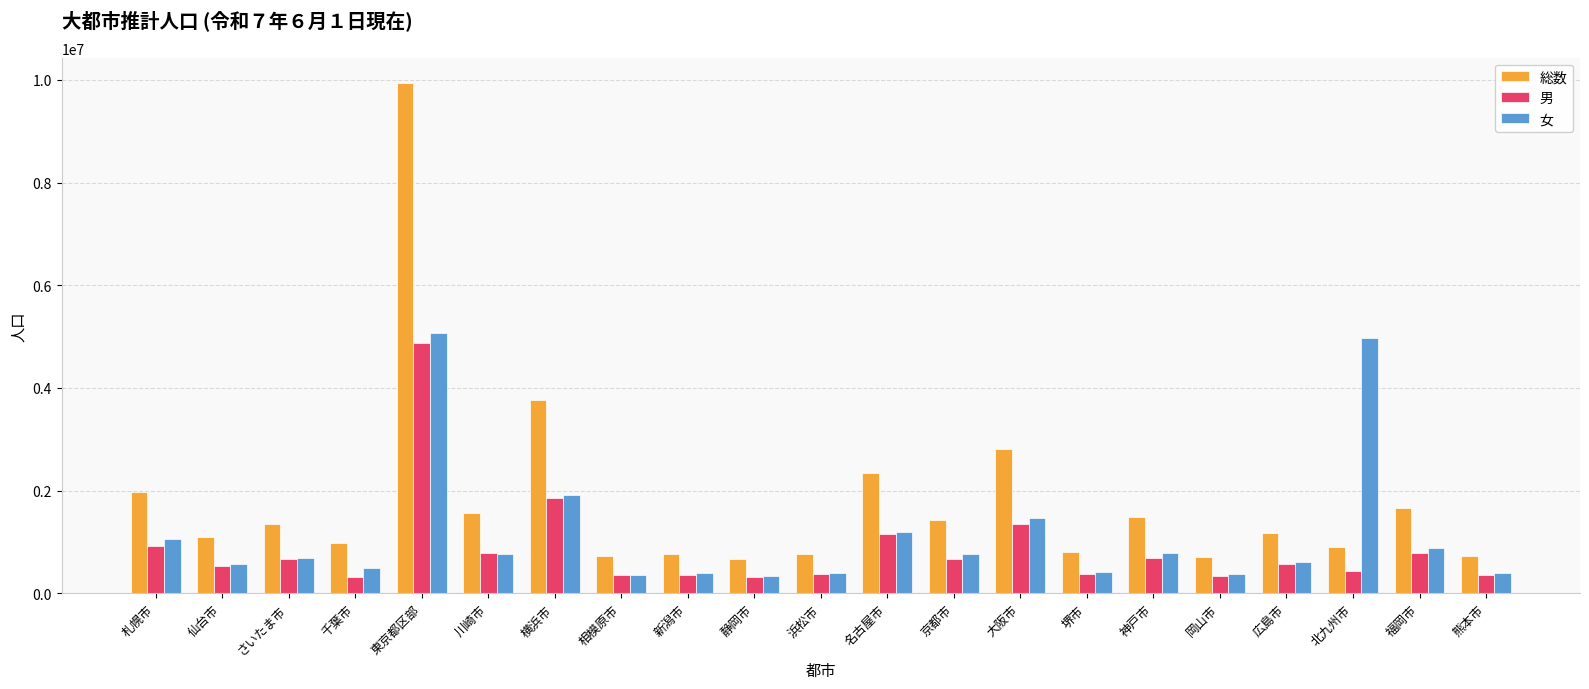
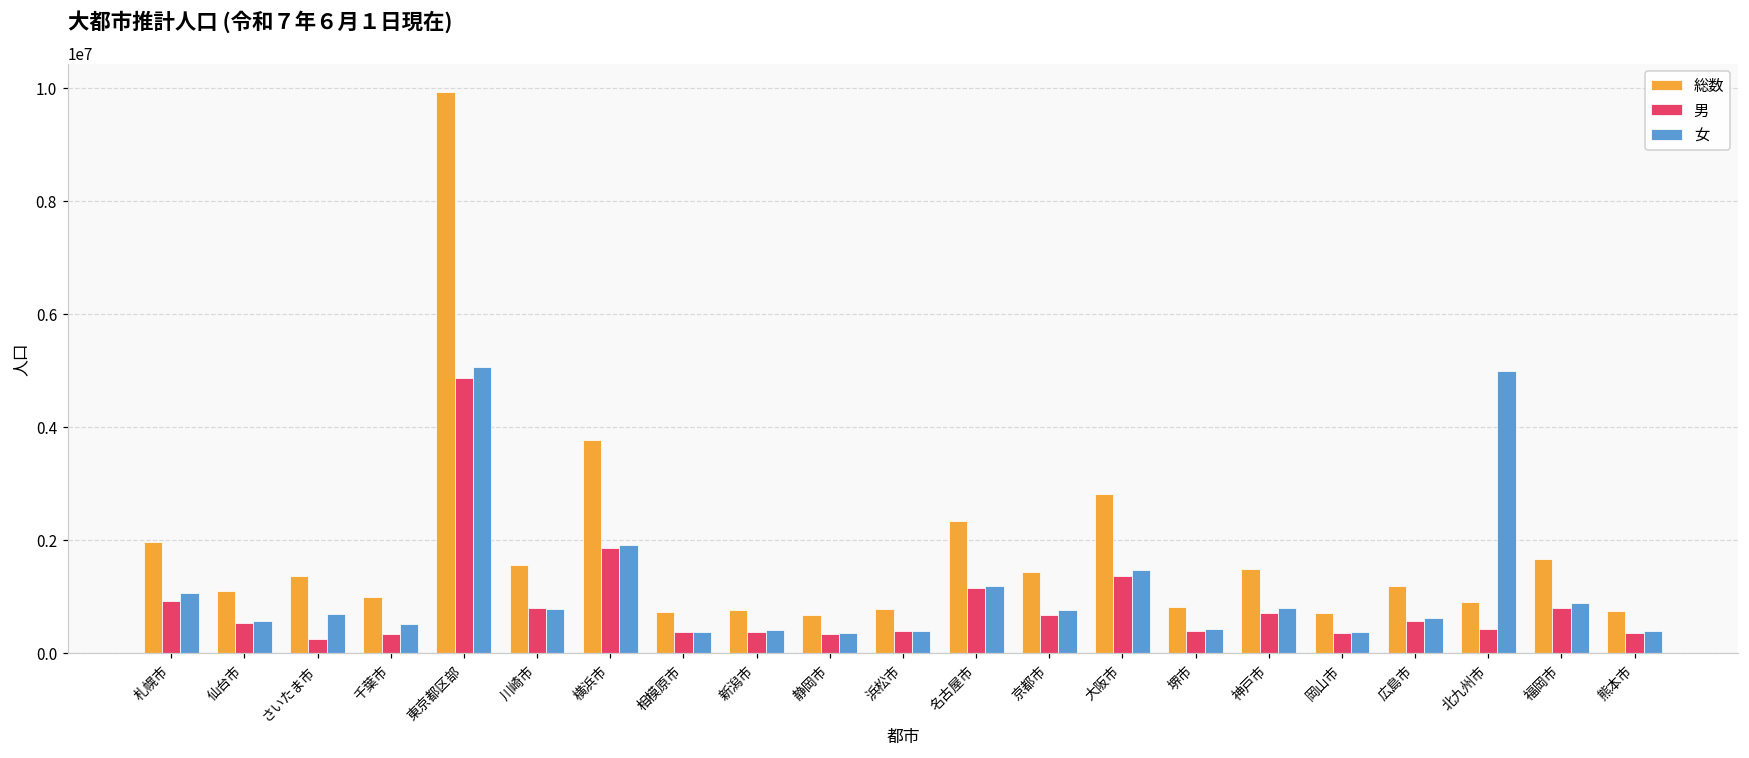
男, さいたま市: 700000 -> 200000
